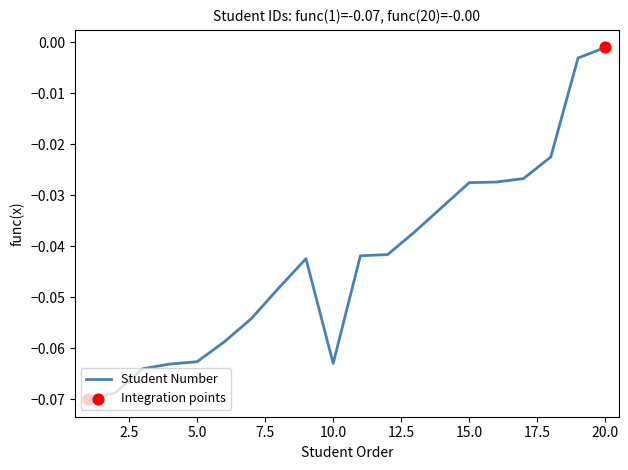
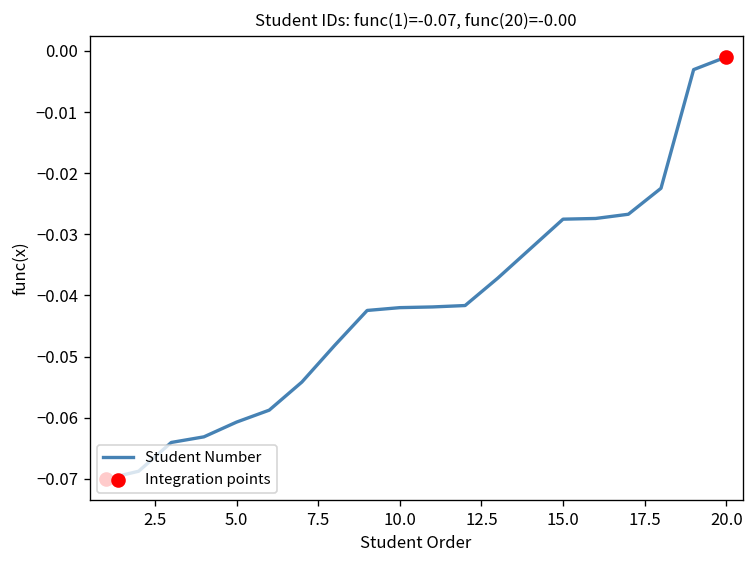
Student Number, 5.0: -0.063 -> -0.061
Student Number, 10.0: -0.063 -> -0.042
